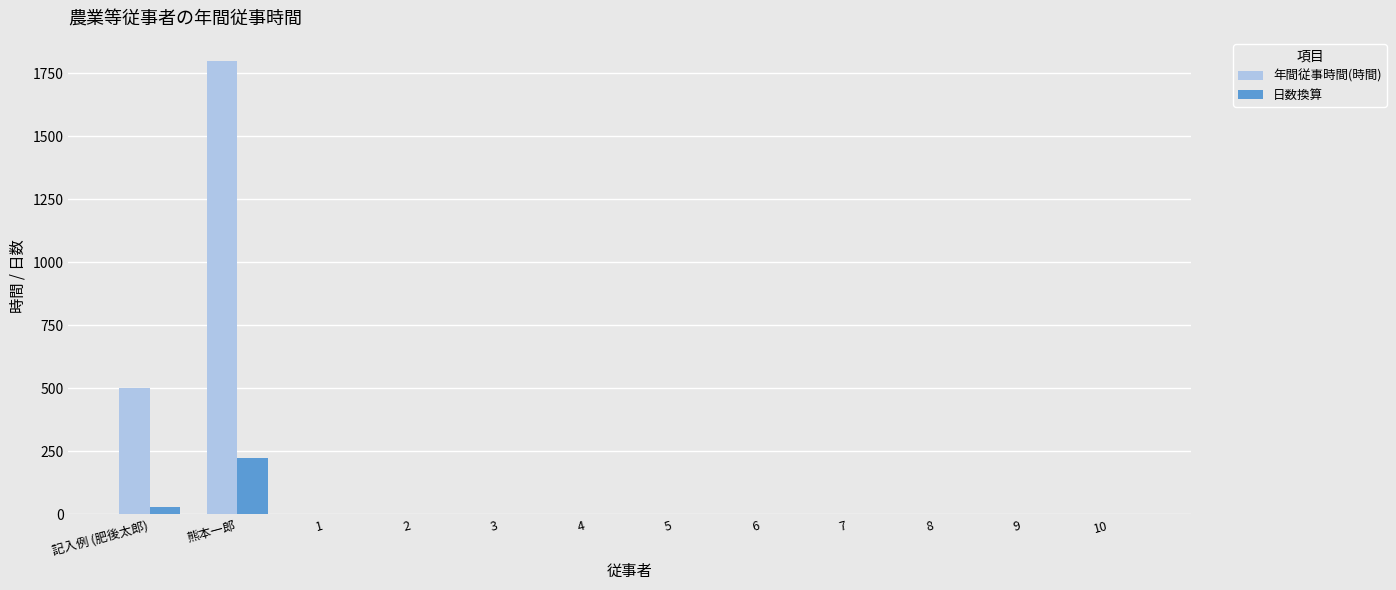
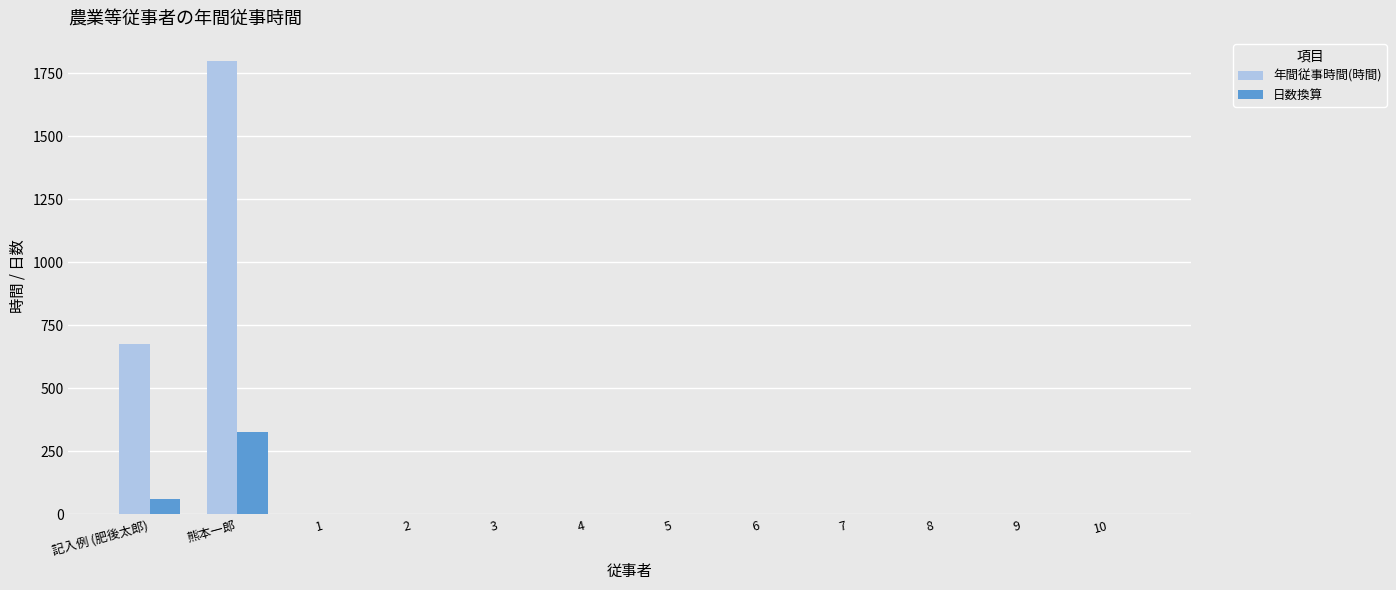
年間従事時間(時間), 記入例 (肥後太郎): 500 -> 680
日数換算, 記入例 (肥後太郎): 30 -> 60
日数換算, 熊本一郎: 230 -> 330
